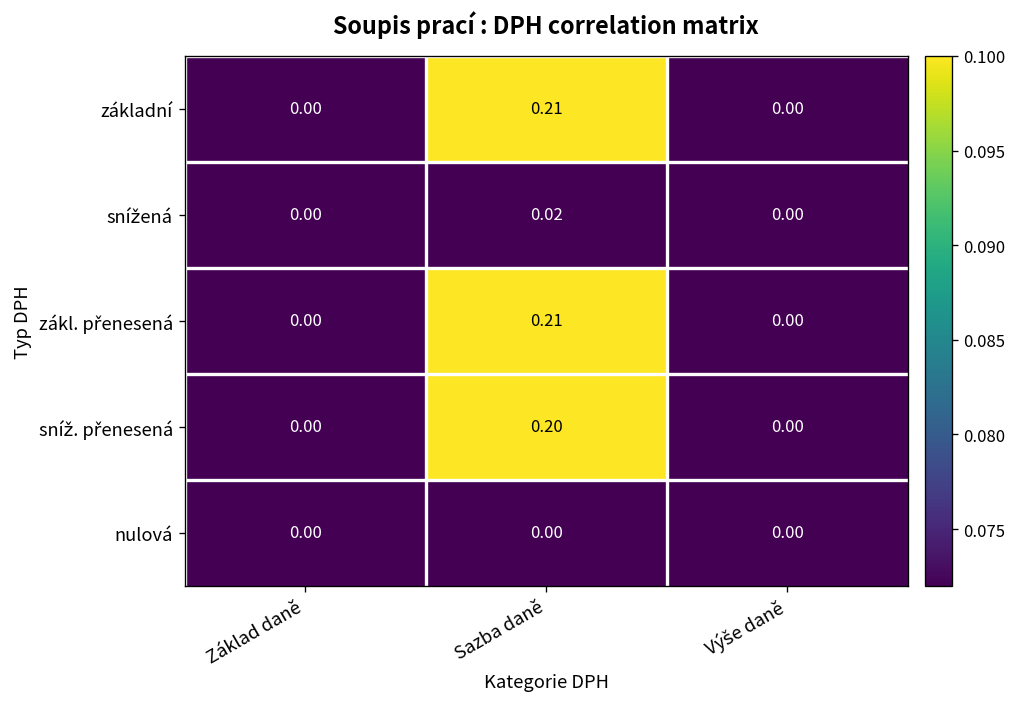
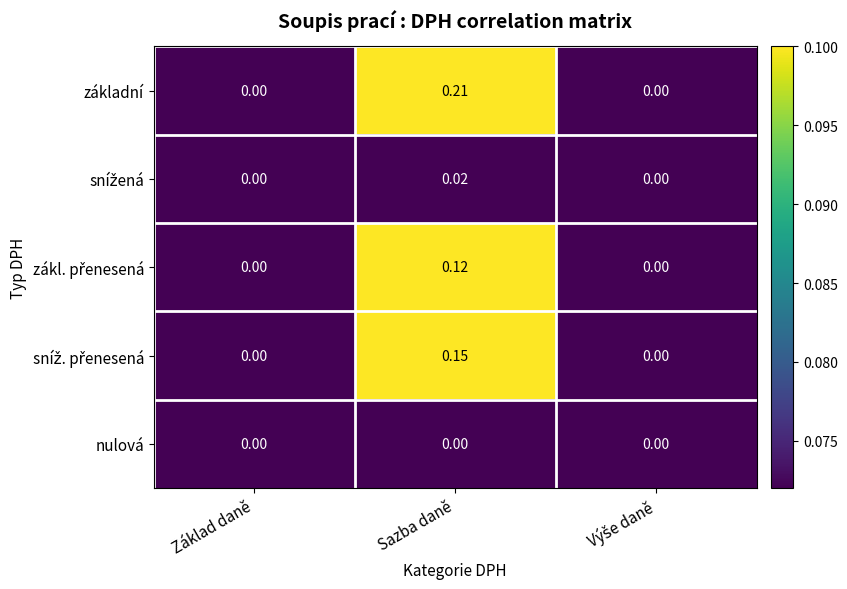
zákl. přenesená, Sazba daně: 0.21 -> 0.12
sníž. přenesená, Sazba daně: 0.20 -> 0.15
